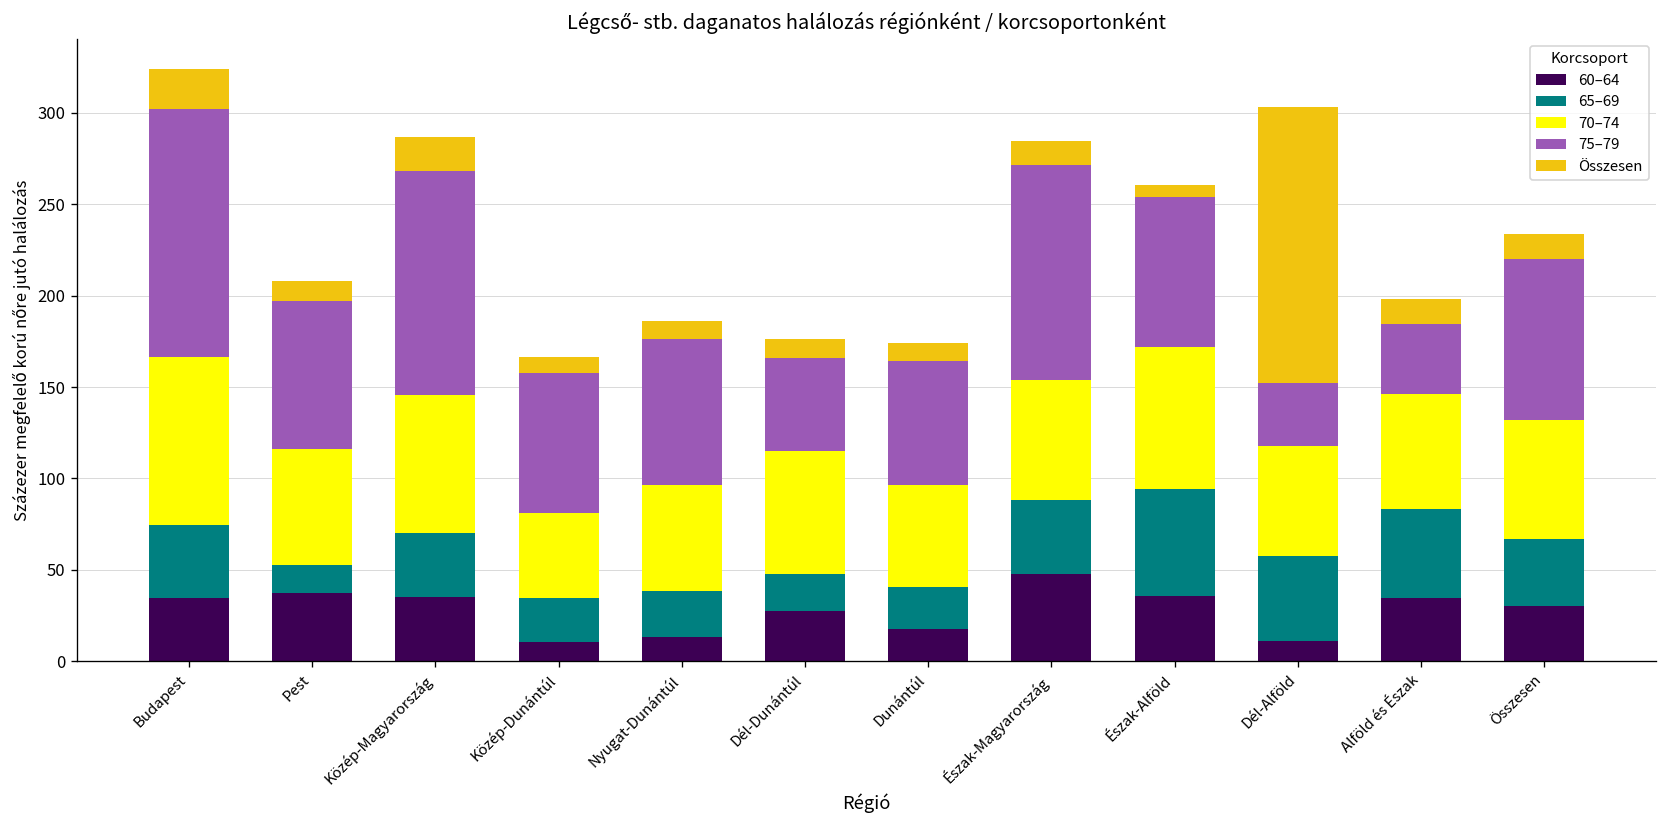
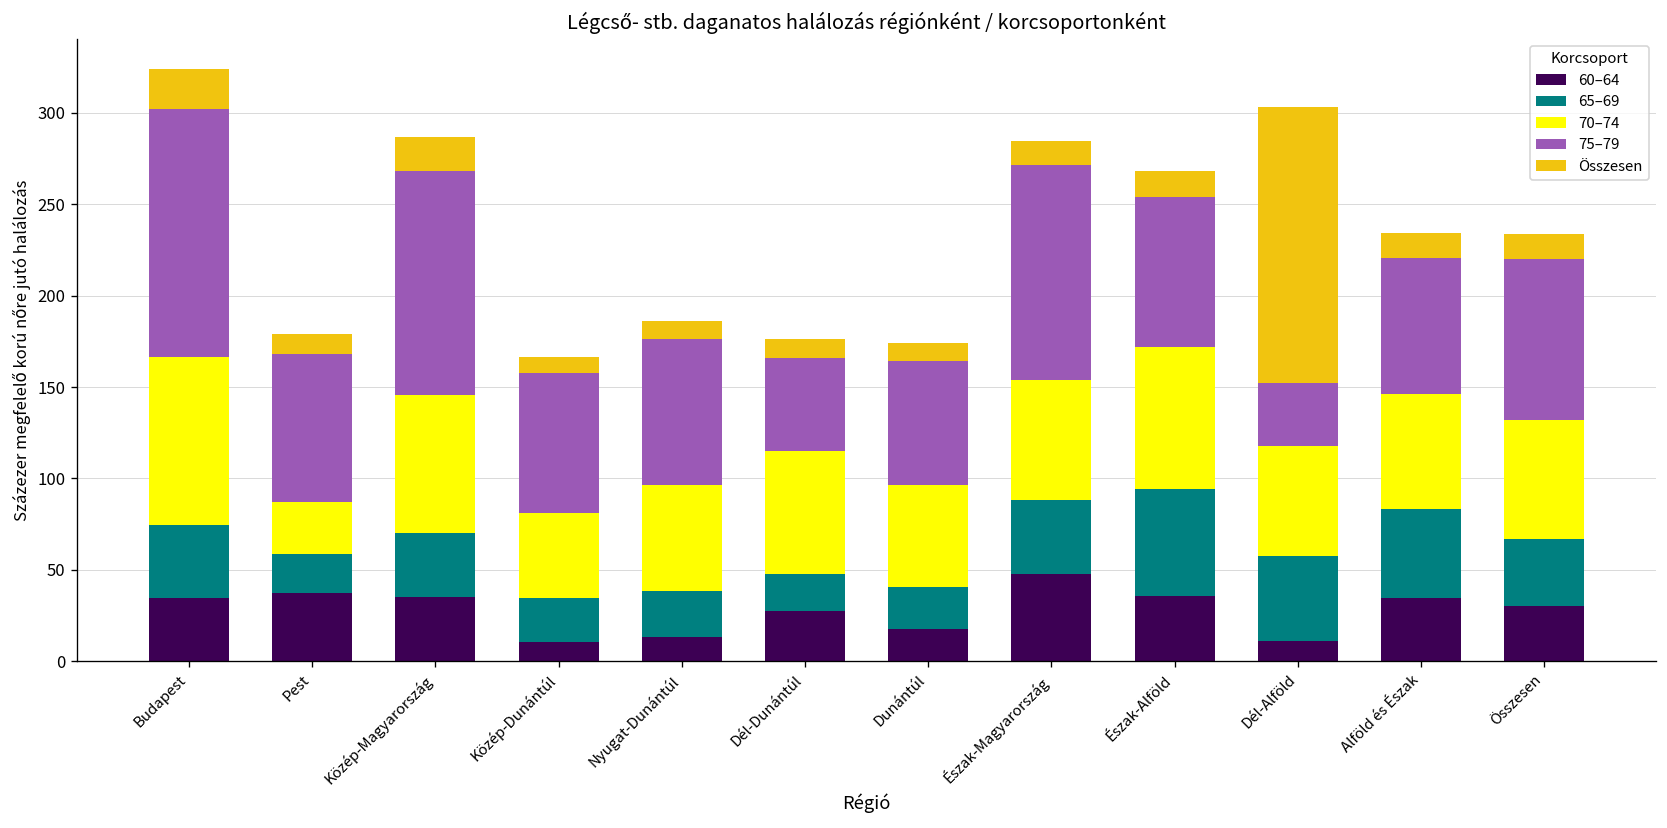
65–69, Pest: 15 -> 22
70–74, Pest: 63 -> 28
Összesen, Észak-Alföld: 7 -> 14
75–79, Alföld és Észak: 38 -> 74
